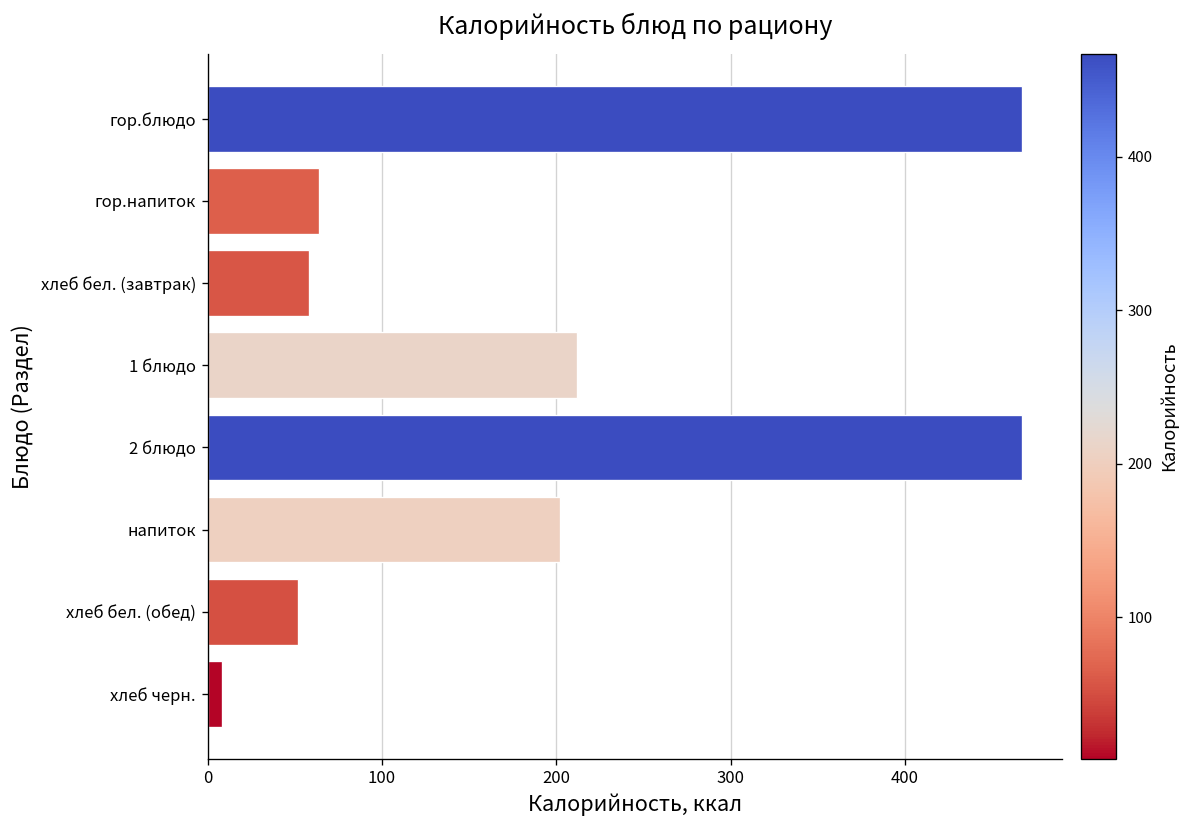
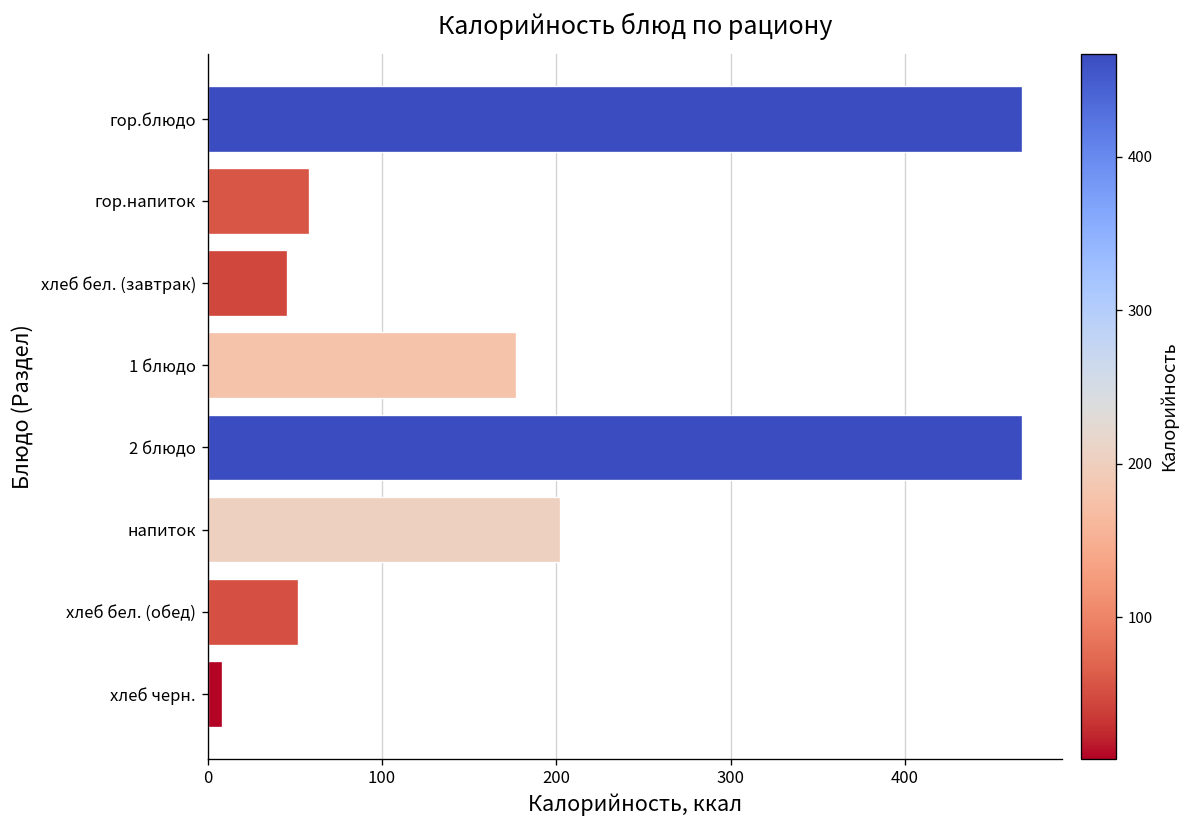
гор.напиток: 64 -> 58
хлеб бел. (завтрак): 58 -> 45
1 блюдо: 212 -> 177
